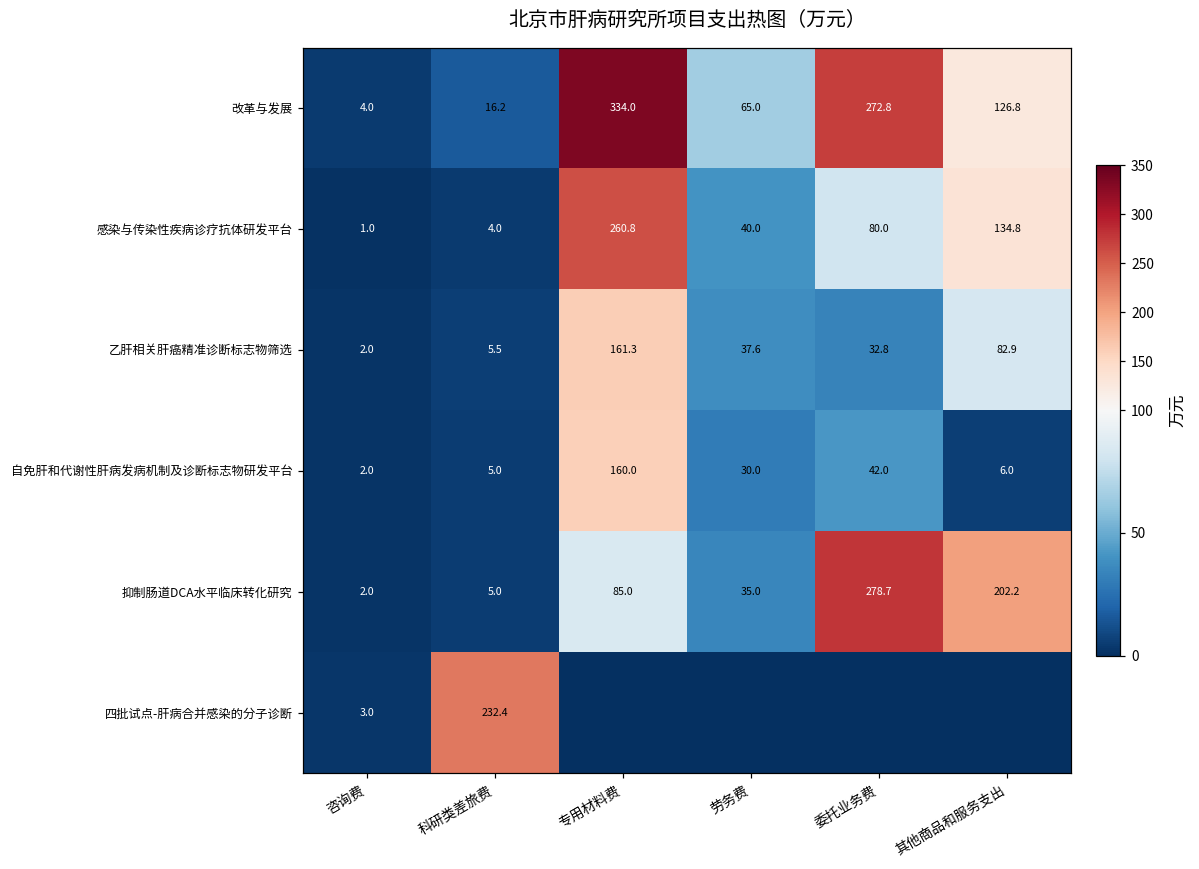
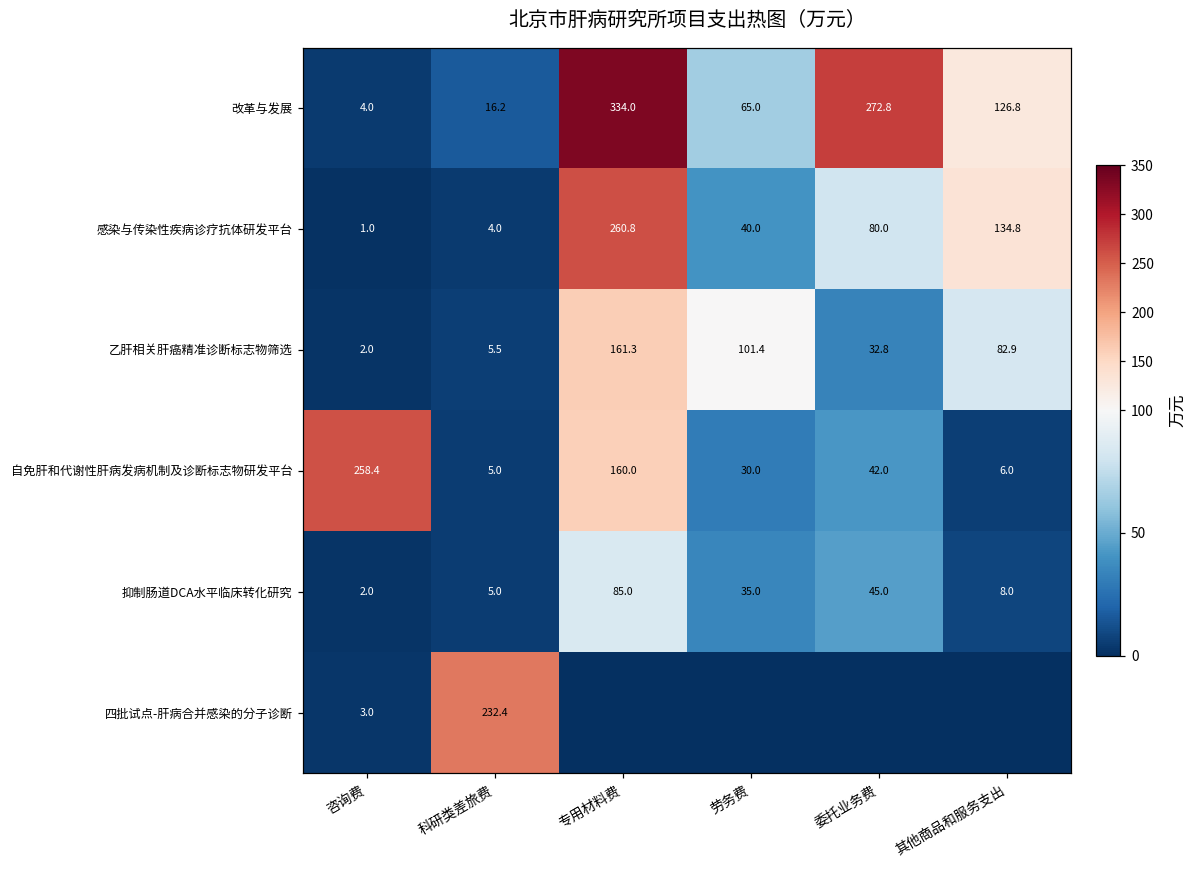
乙肝相关肝癌精准诊断标志物筛选, 劳务费: 37.6 -> 101.4
自免肝和代谢性肝病发病机制及诊断标志物研发平台, 咨询费: 2.0 -> 258.4
抑制肠道DCA水平临床转化研究, 委托业务费: 278.7 -> 45.0
抑制肠道DCA水平临床转化研究, 其他商品和服务支出: 202.2 -> 8.0
